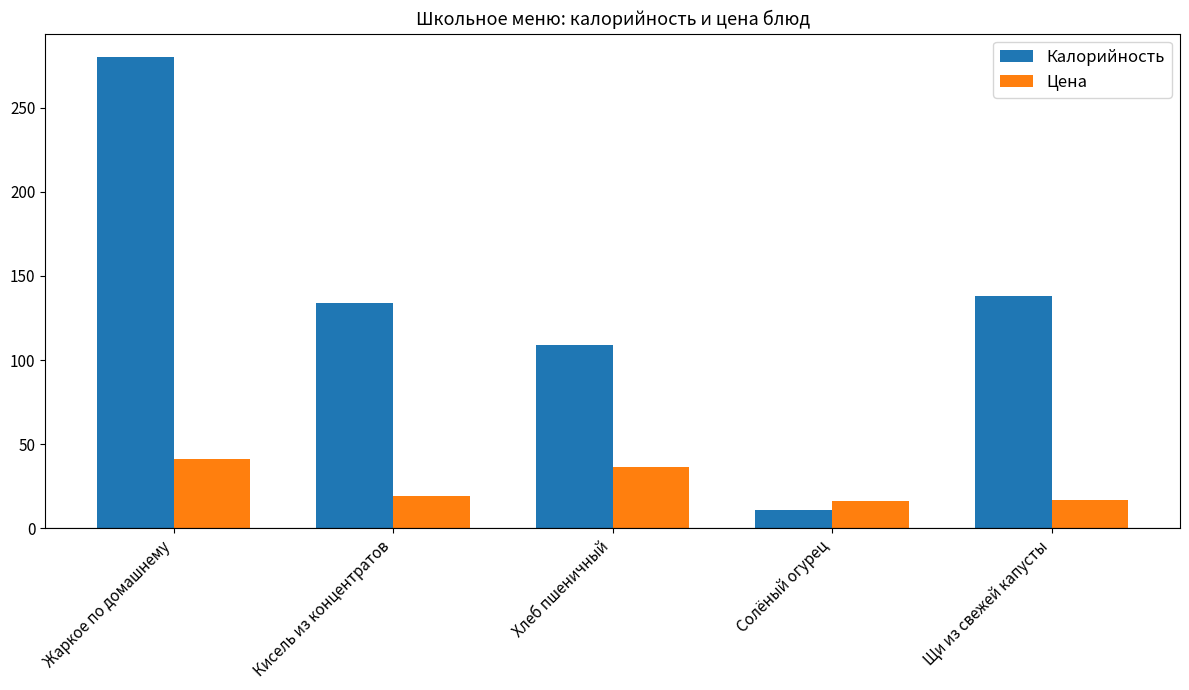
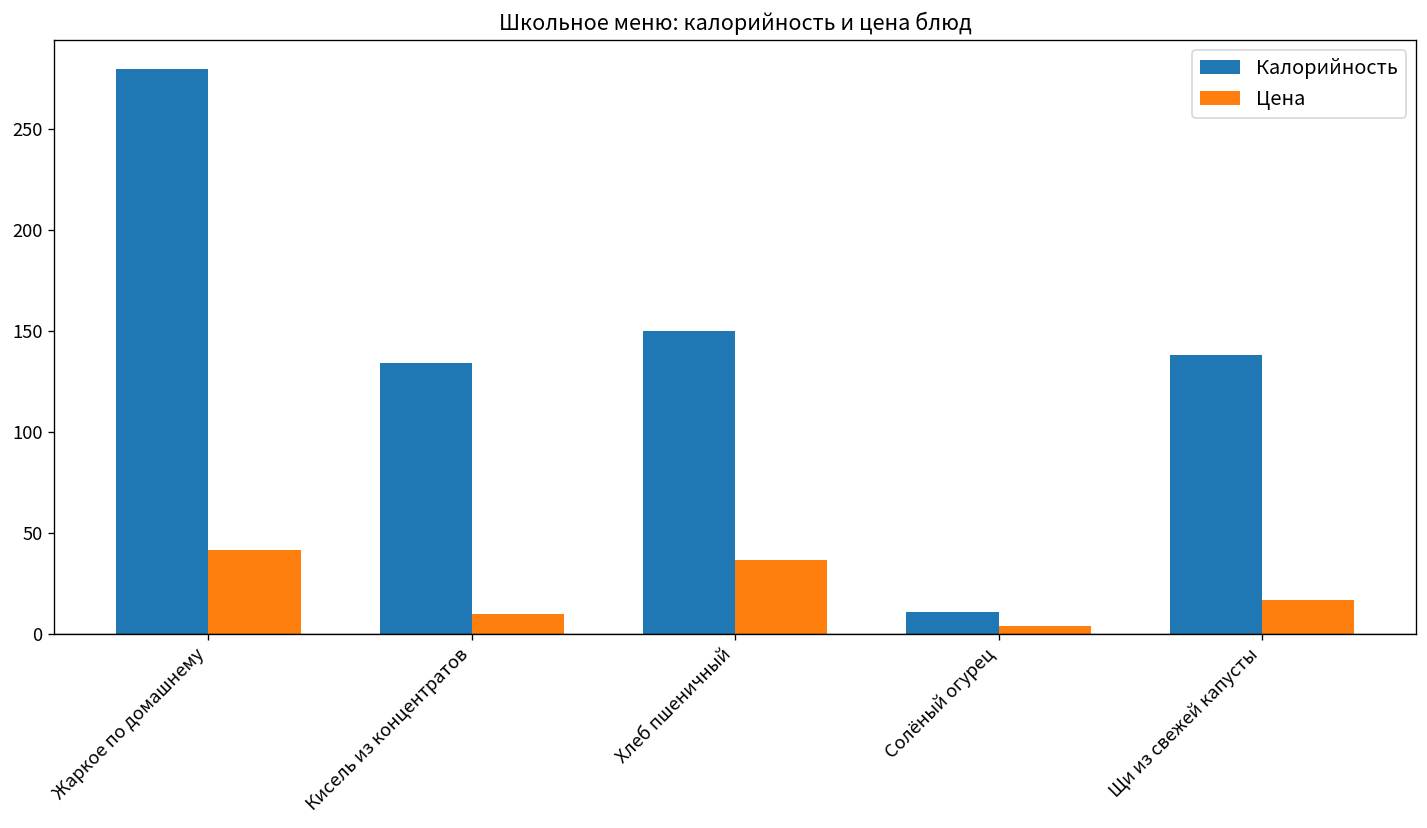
Цена, Кисель из концентратов: 19 -> 10
Калорийность, Хлеб пшеничный: 109 -> 150
Цена, Солёный огурец: 16 -> 4
